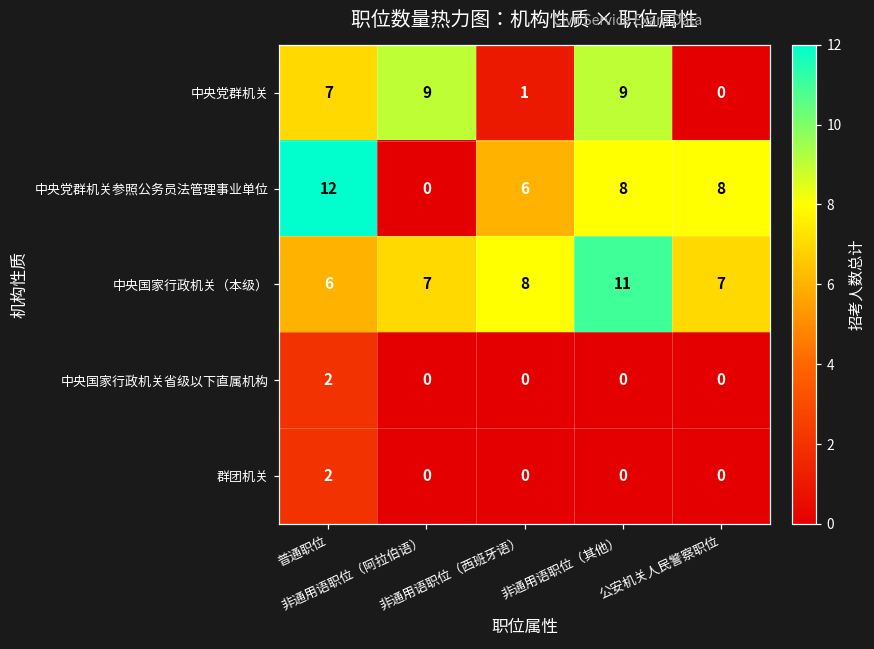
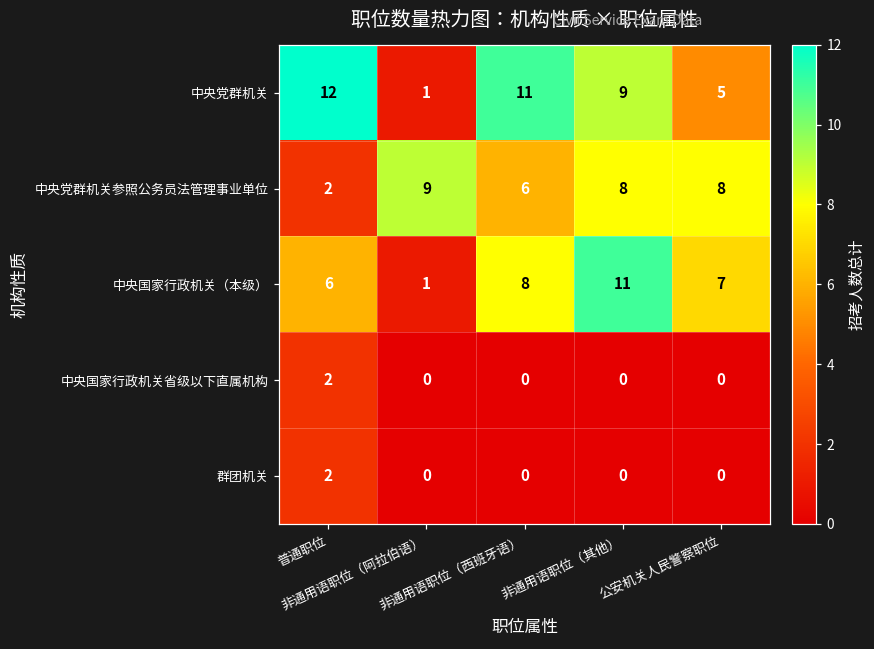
中央党群机关, 普通职位: 7 -> 12
中央党群机关, 非通用语职位（阿拉伯语）: 9 -> 1
中央党群机关, 非通用语职位（西班牙语）: 1 -> 11
中央党群机关, 公安机关人民警察职位: 0 -> 5
中央党群机关参照公务员法管理事业单位, 普通职位: 12 -> 2
中央党群机关参照公务员法管理事业单位, 非通用语职位（阿拉伯语）: 0 -> 9
中央国家行政机关（本级）, 非通用语职位（阿拉伯语）: 7 -> 1
